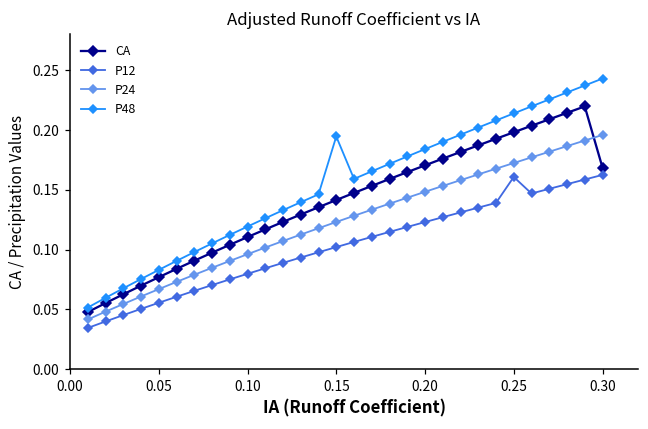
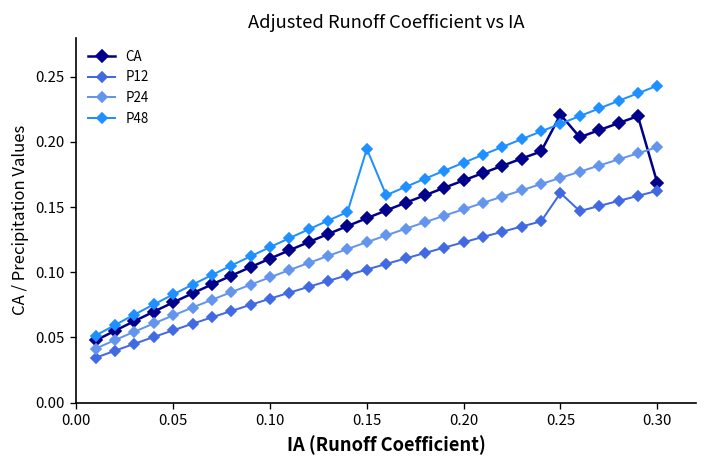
CA, 0.25: 0.198 -> 0.221
